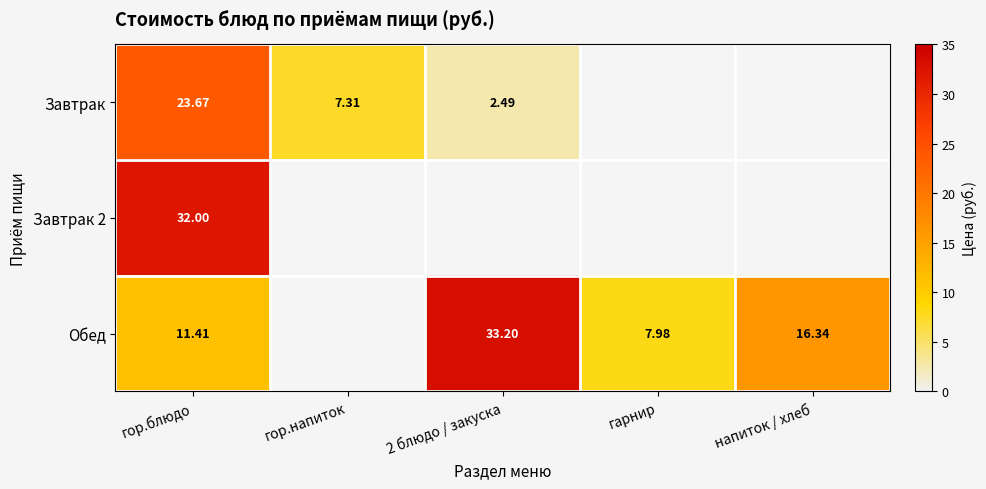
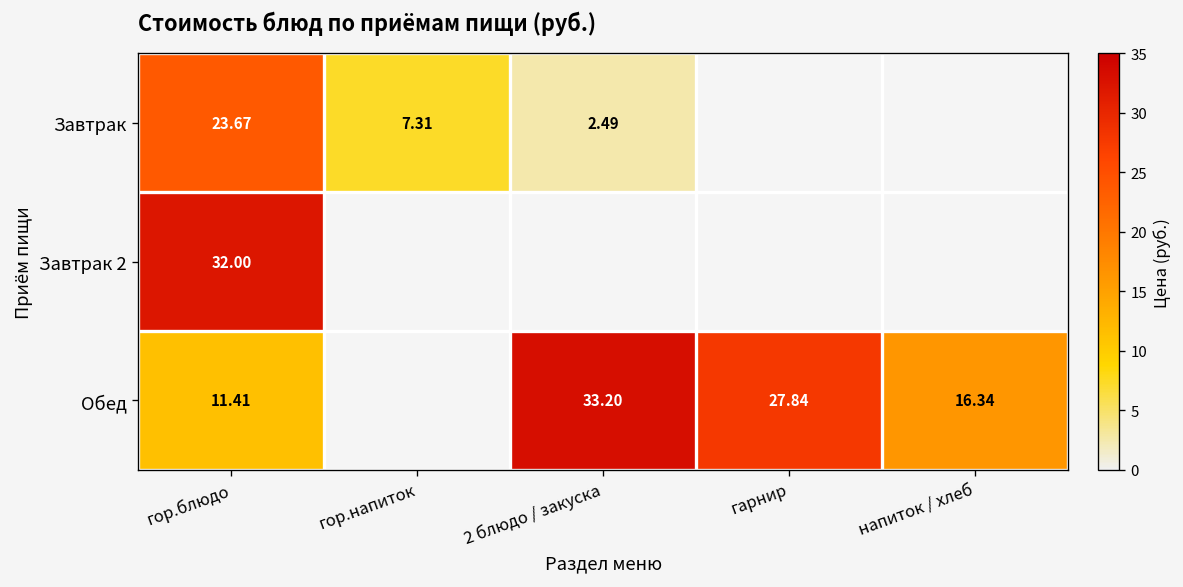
Обед, гарнир: 7.98 -> 27.84
